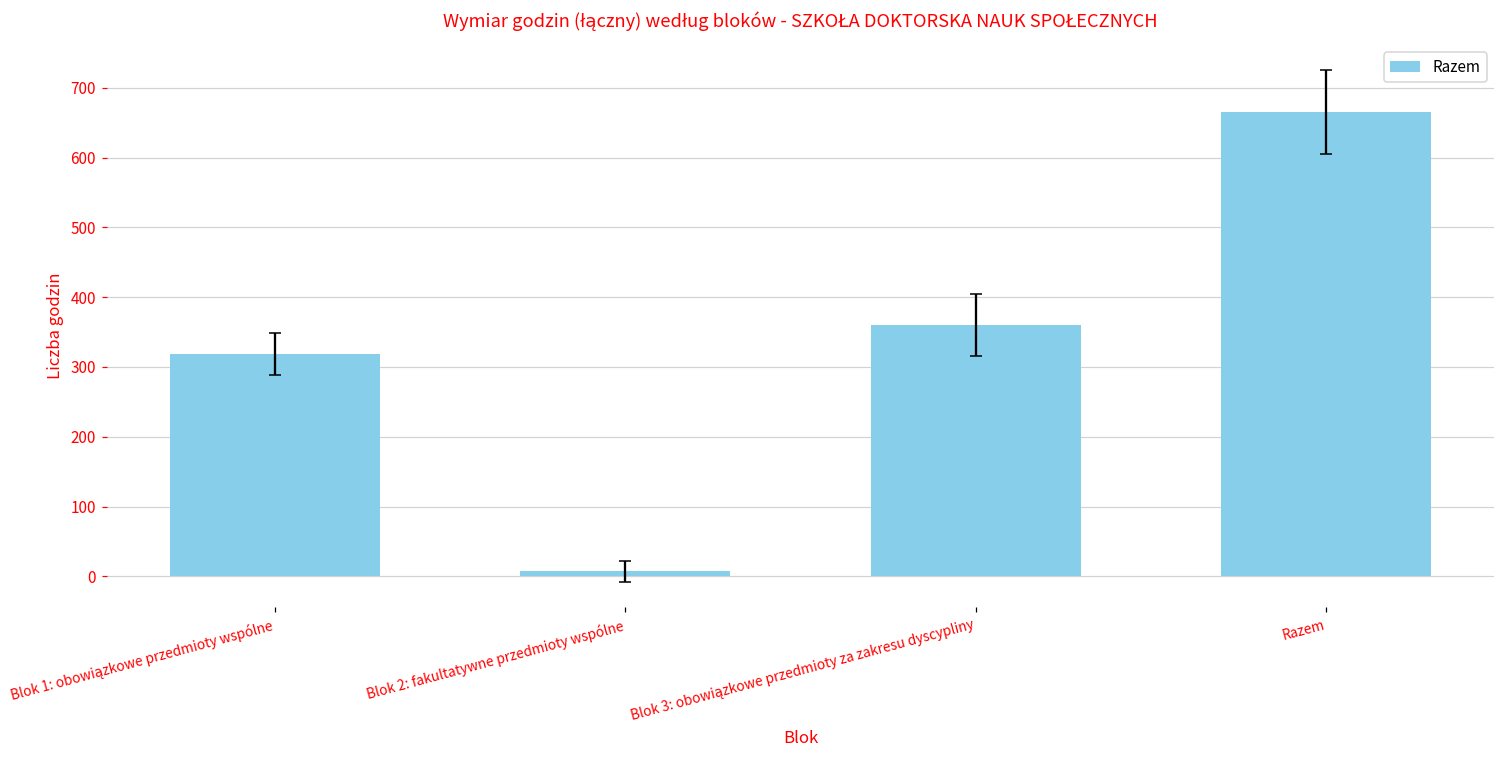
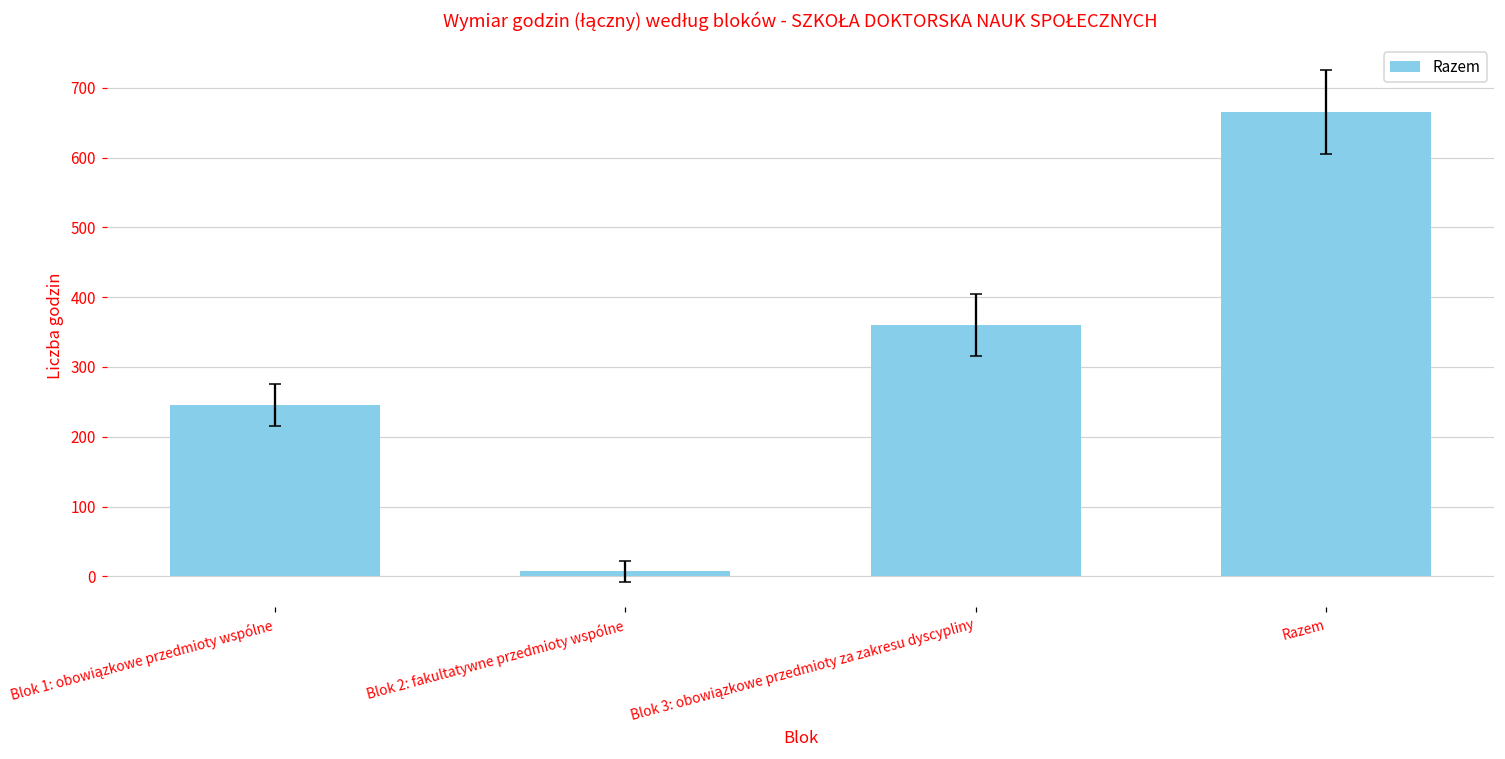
Razem, Blok 1: obowiązkowe przedmioty wspólne: 320 -> 250
